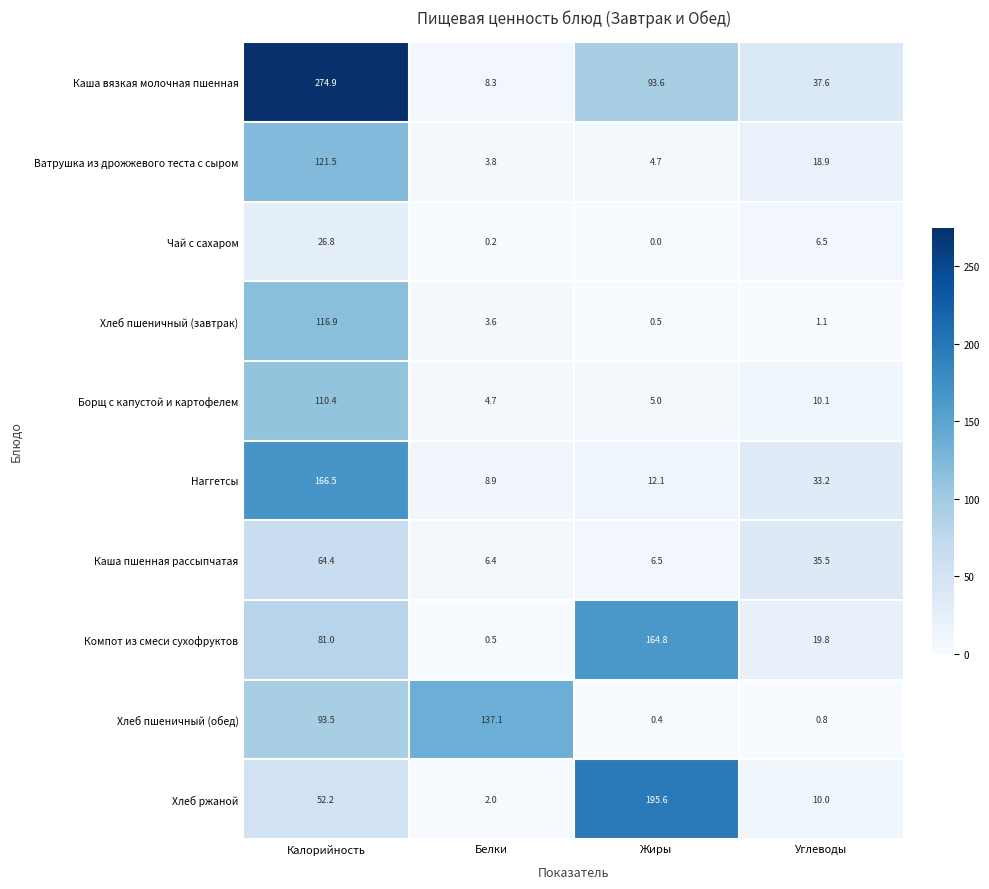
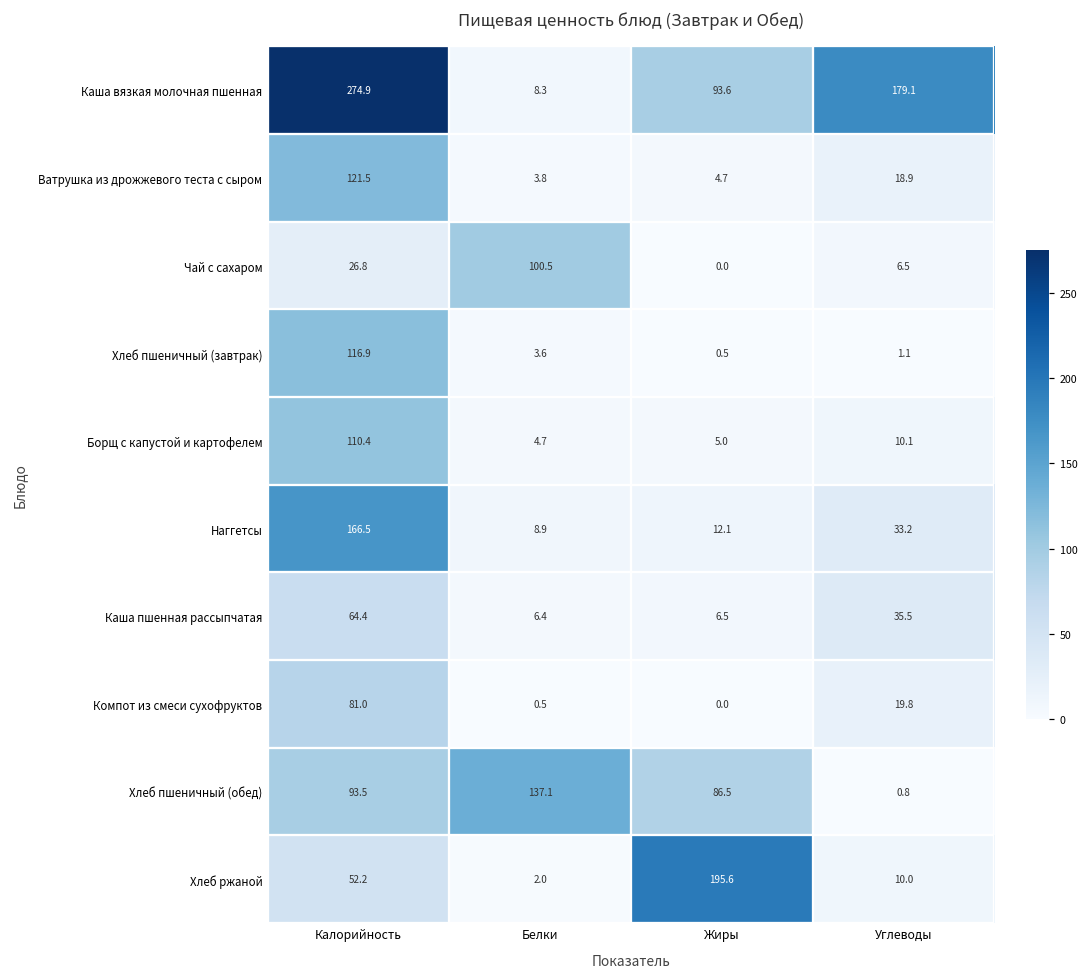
Каша вязкая молочная пшенная, Углеводы: 37.6 -> 179.1
Чай с сахаром, Белки: 0.2 -> 100.5
Компот из смеси сухофруктов, Жиры: 164.8 -> 0.0
Хлеб пшеничный (обед), Жиры: 0.4 -> 86.5
